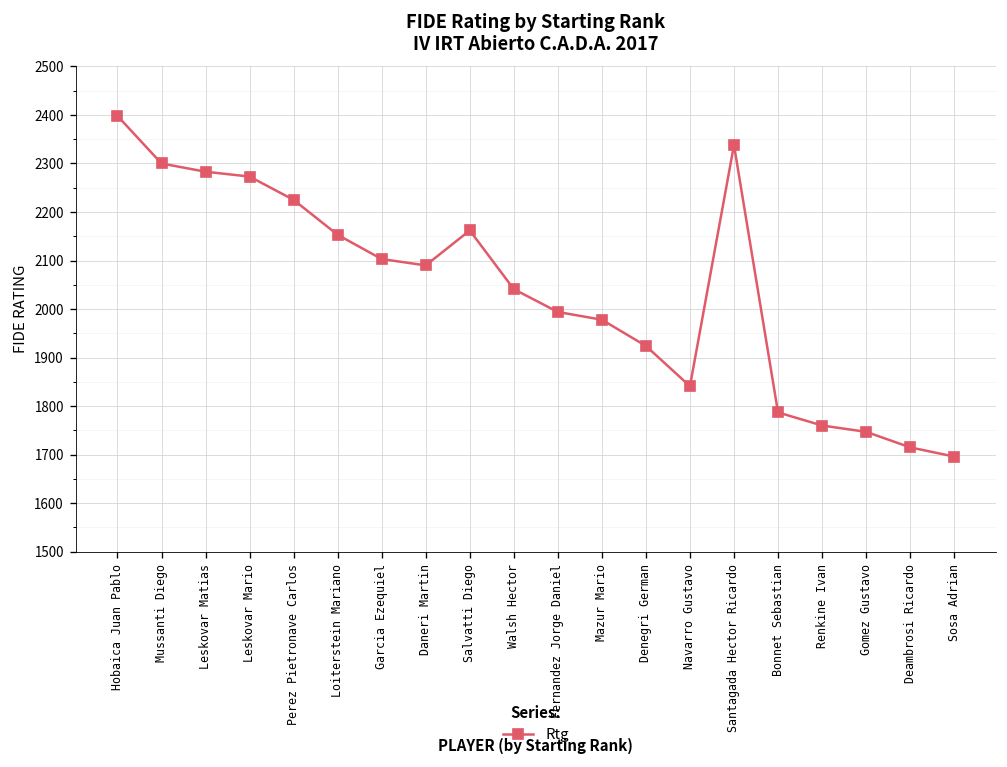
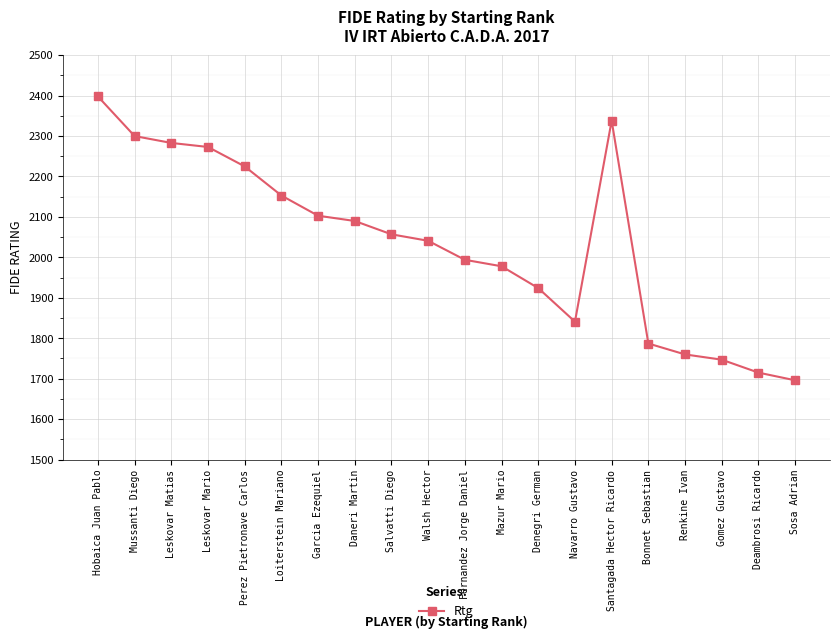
Salvatti Diego: 2160 -> 2060
